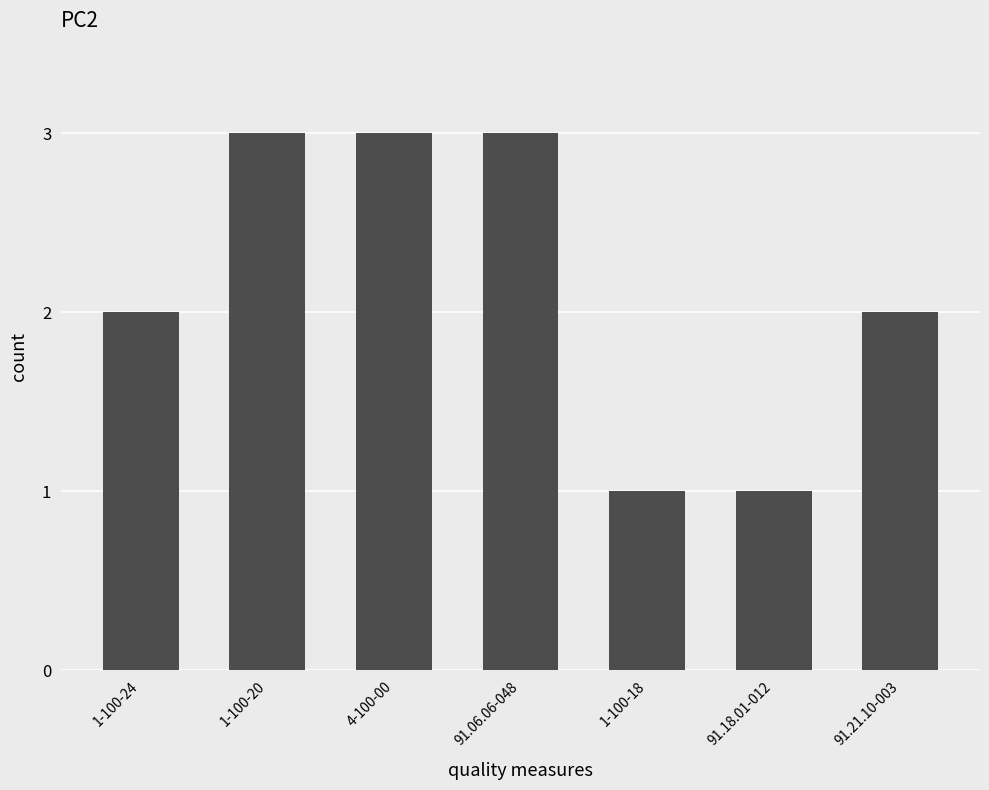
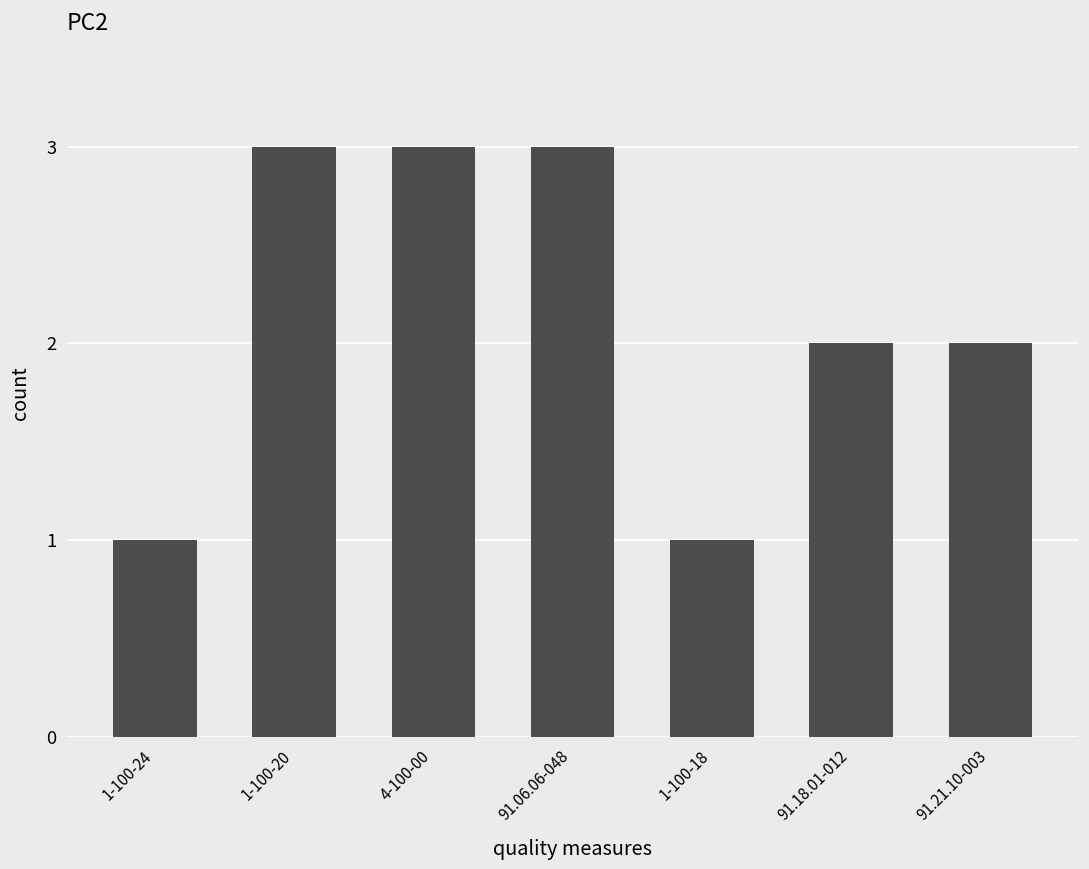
1-100-24: 2 -> 1
91.18.01-012: 1 -> 2
